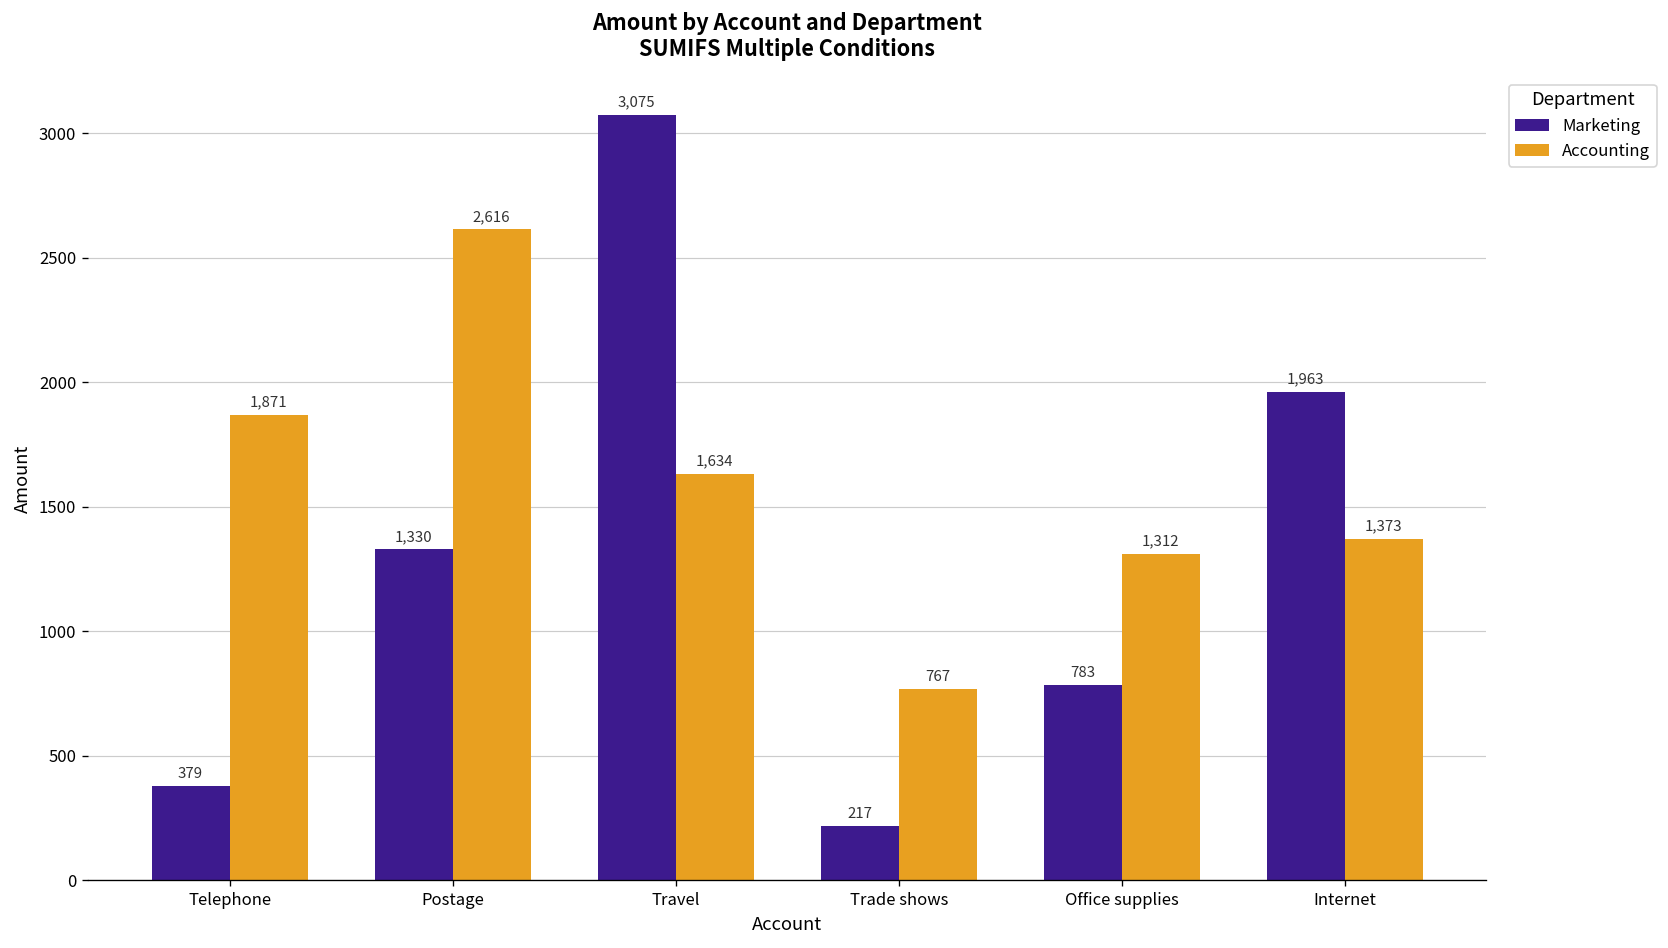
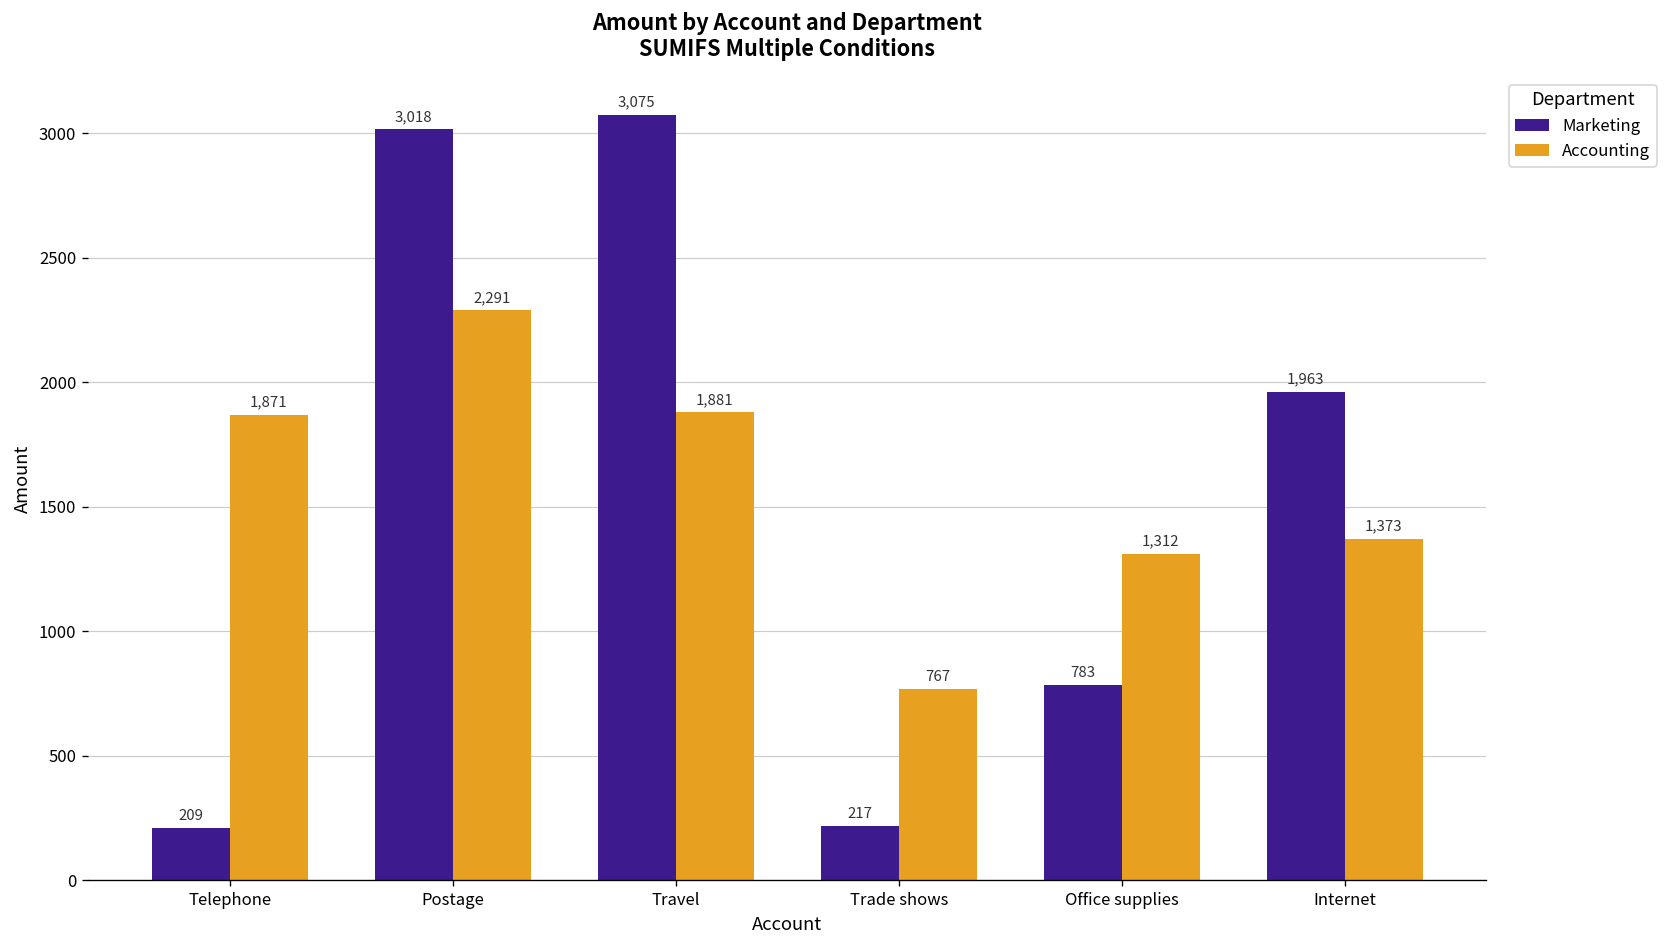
Marketing, Telephone: 379 -> 209
Marketing, Postage: 1,330 -> 3,018
Accounting, Postage: 2,616 -> 2,291
Accounting, Travel: 1,634 -> 1,881
